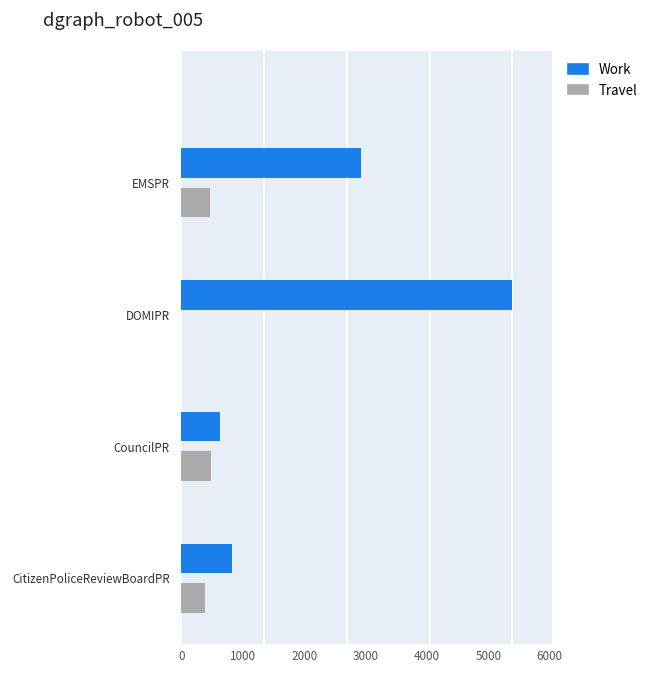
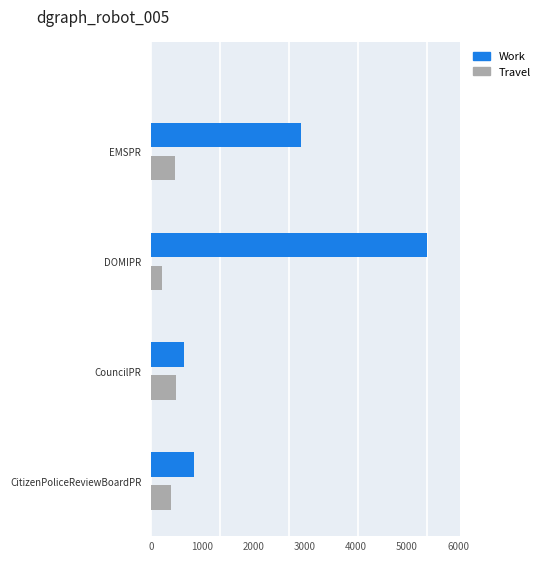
Travel, DOMIPR: 0 -> 200
